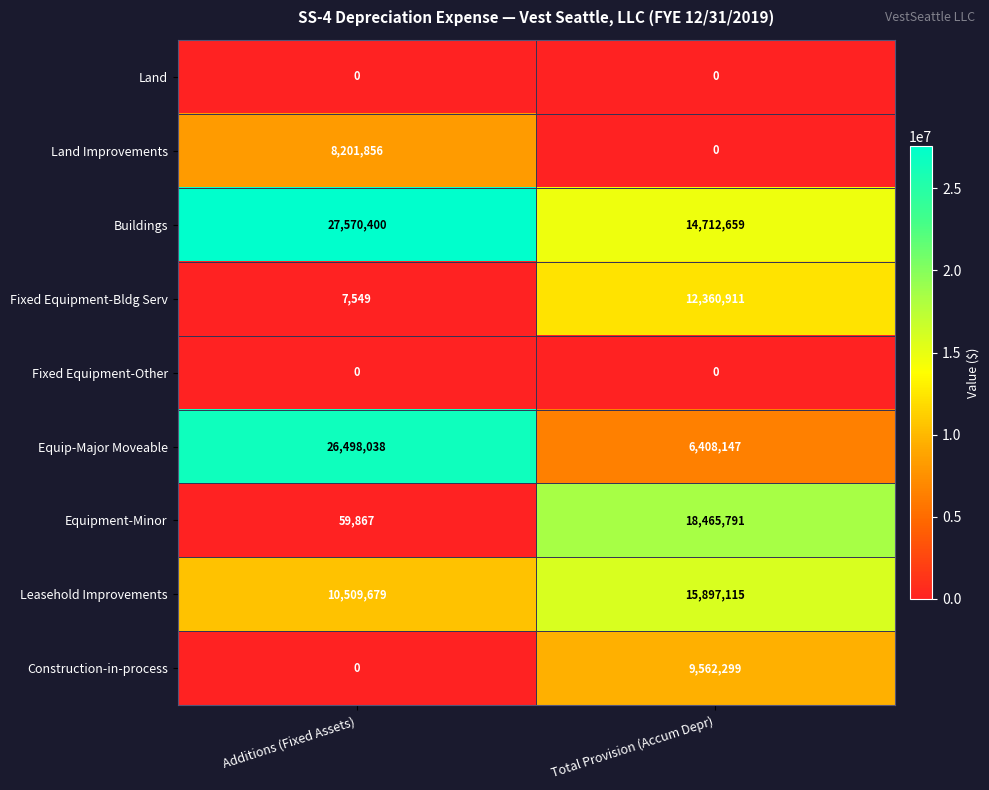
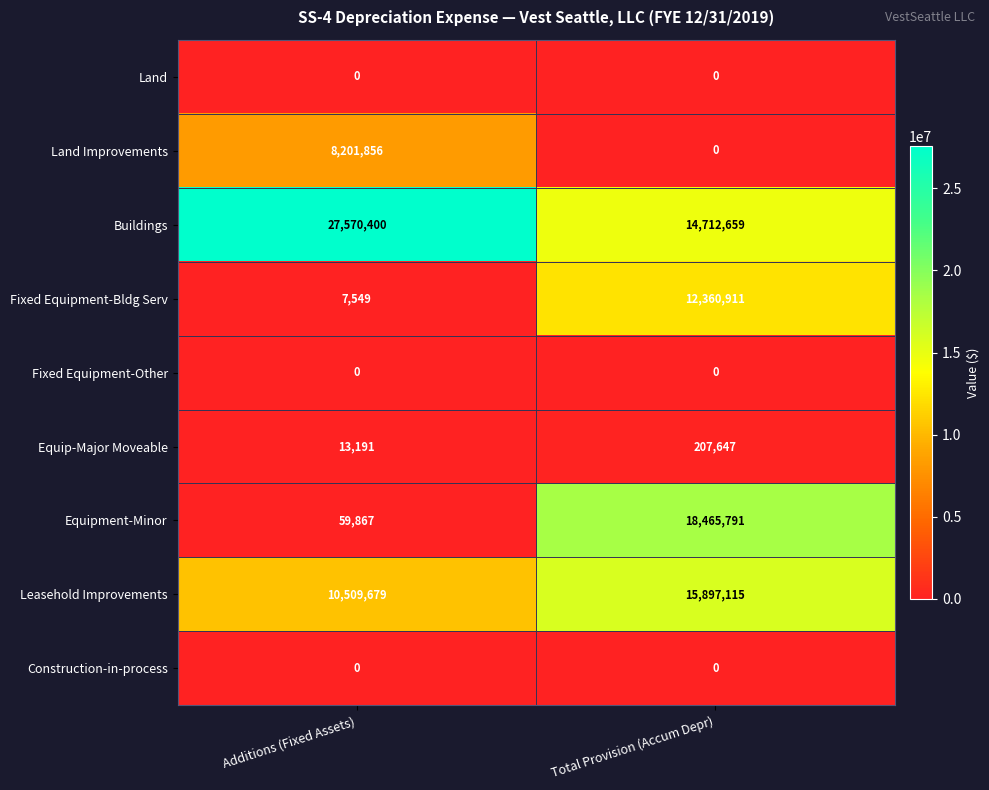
Equip-Major Moveable, Additions (Fixed Assets): 26,498,038 -> 13,191
Equip-Major Moveable, Total Provision (Accum Depr): 6,408,147 -> 207,647
Construction-in-process, Total Provision (Accum Depr): 9,562,299 -> 0
